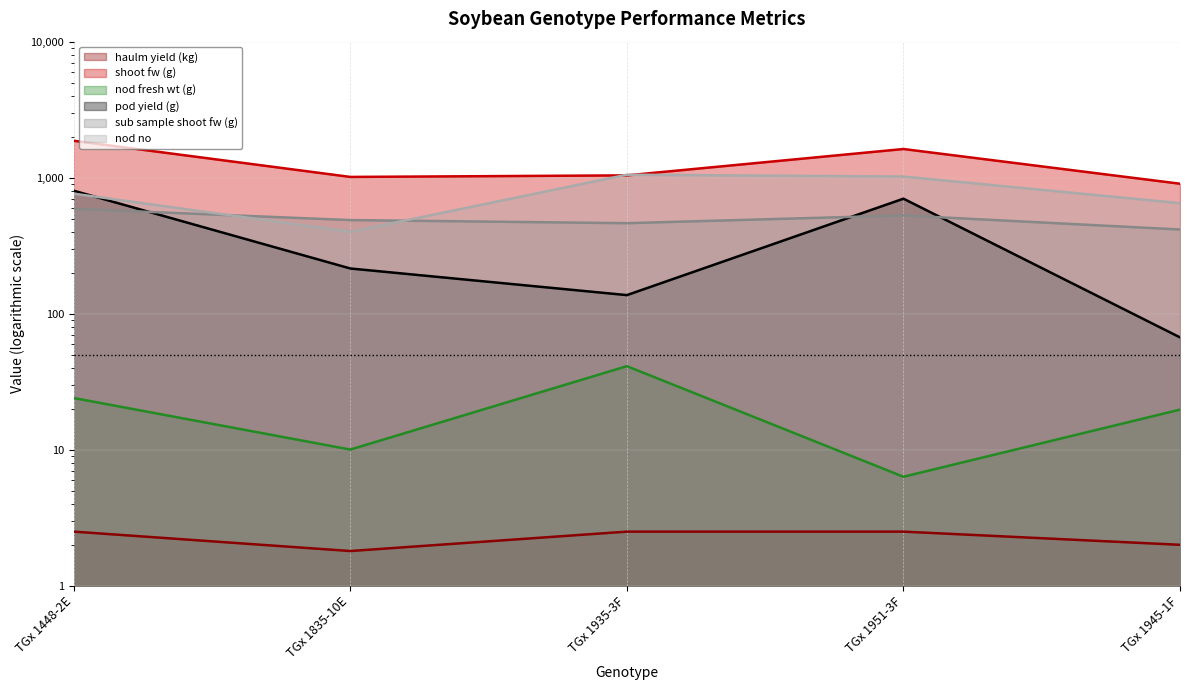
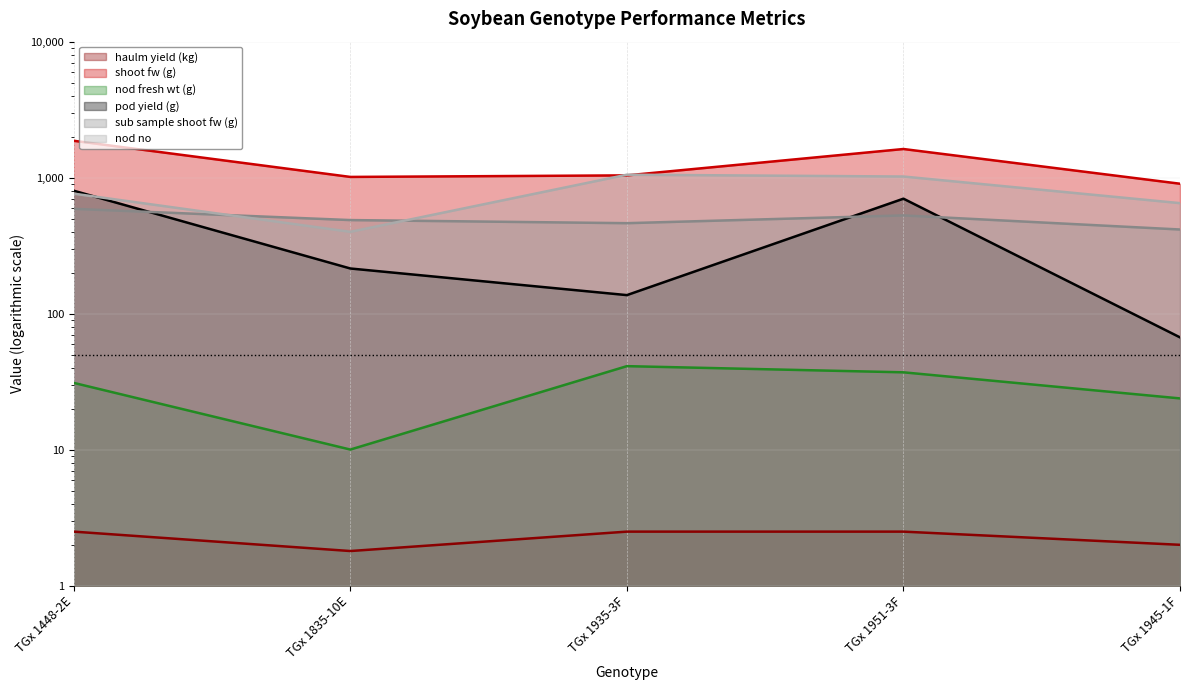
nod fresh wt (g), TGx 1448-2E: 24 -> 31
nod fresh wt (g), TGx 1951-3F: 6 -> 37
nod fresh wt (g), TGx 1945-1F: 20 -> 24
